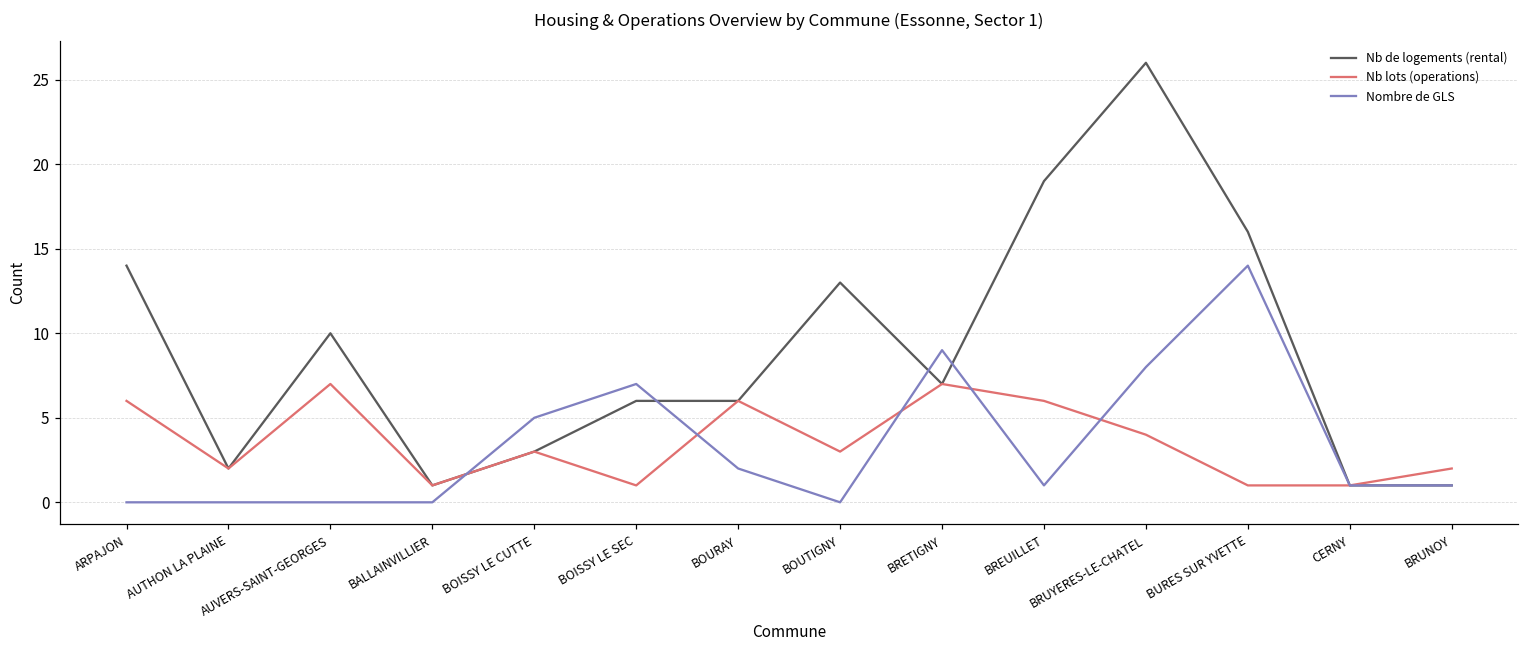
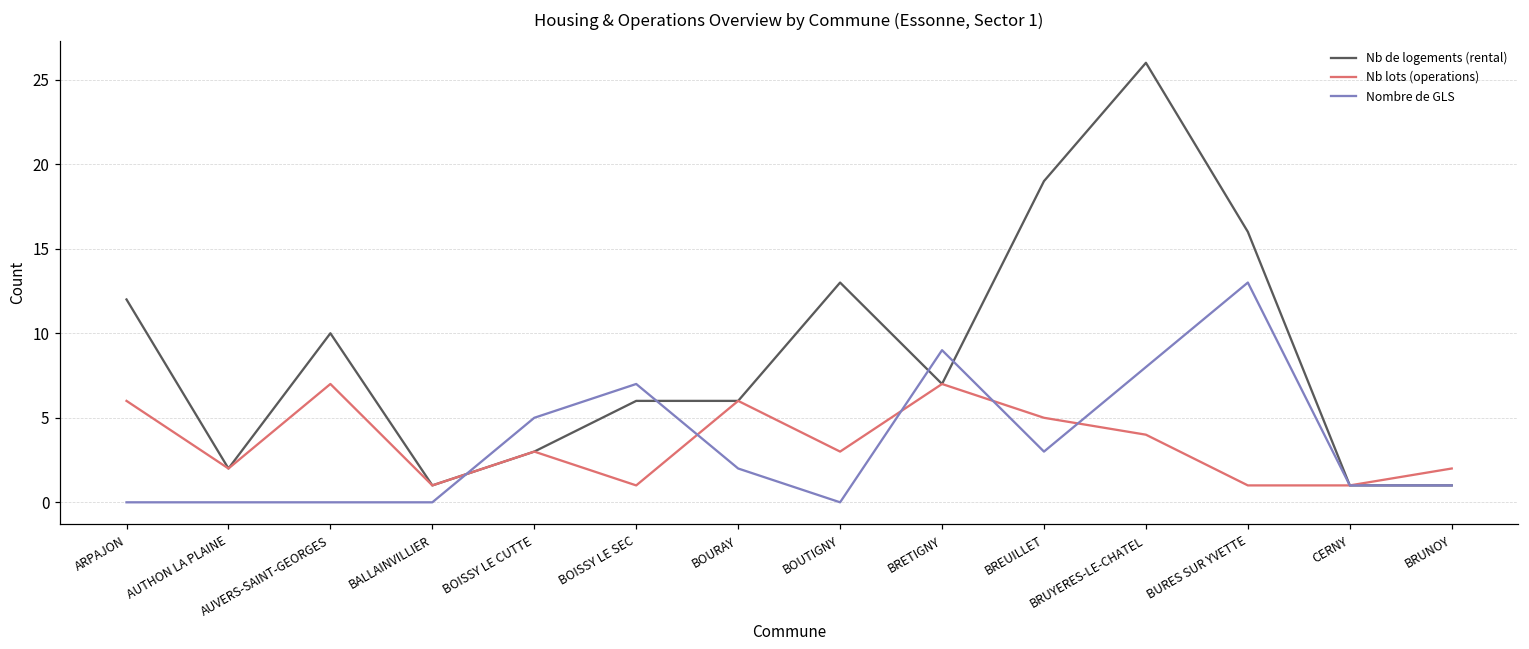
Nb de logements (rental), ARPAJON: 14 -> 12
Nb lots (operations), BREUILLET: 6 -> 5
Nombre de GLS, BREUILLET: 1 -> 3
Nombre de GLS, BURES SUR YVETTE: 14 -> 13
